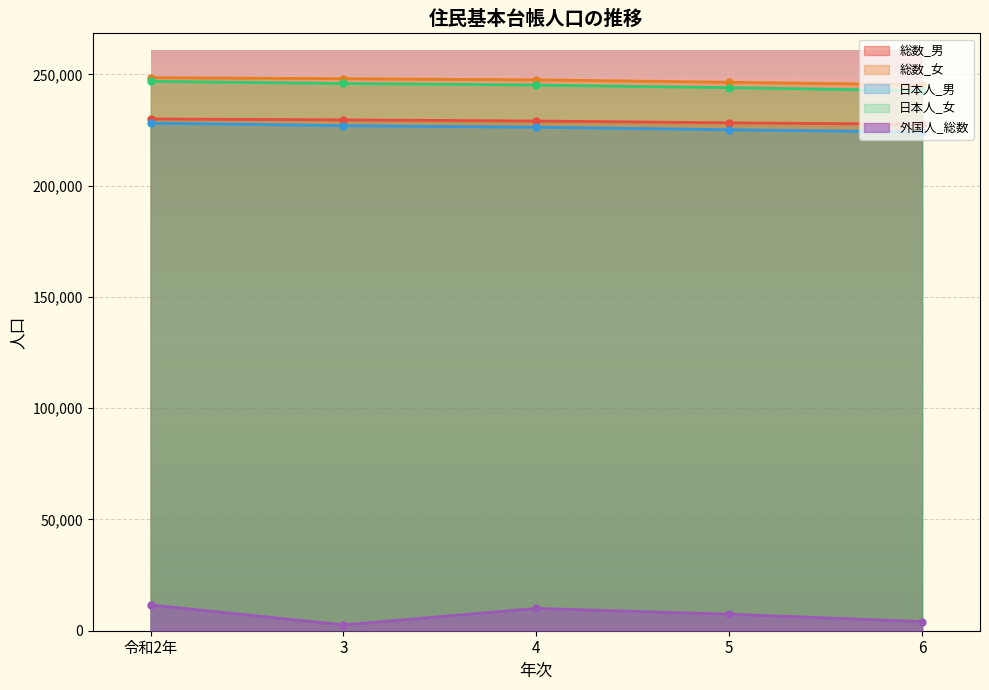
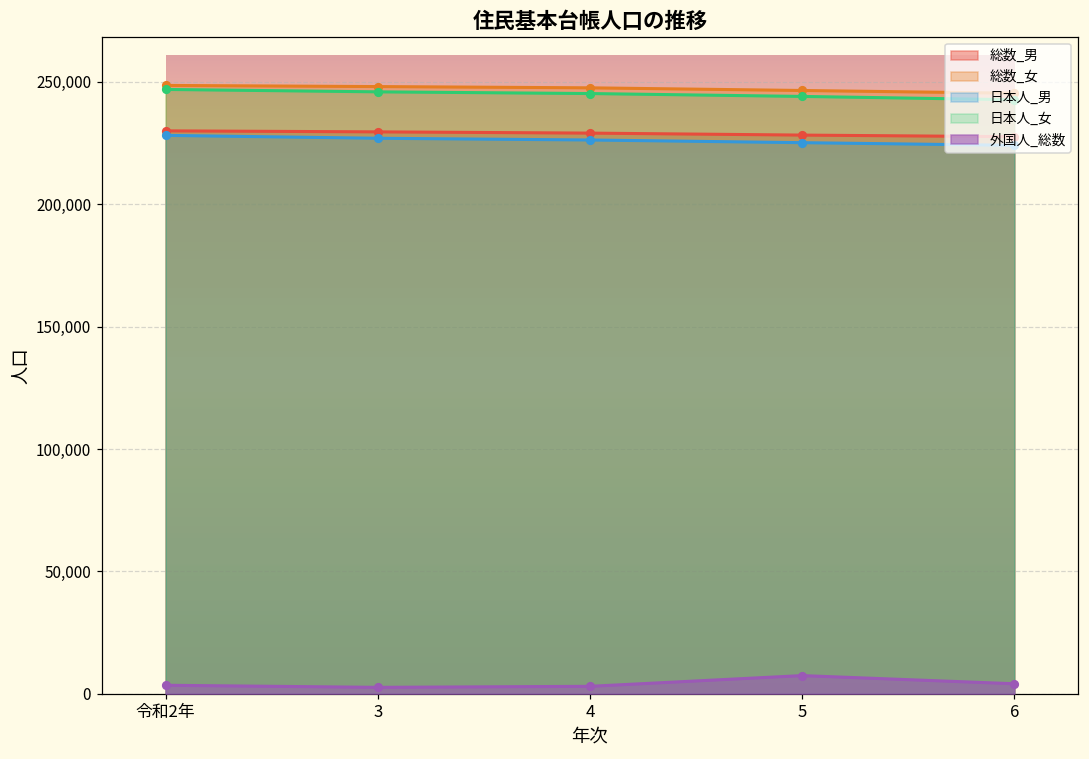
外国人_総数, 令和2年: 12,000 -> 3,000
外国人_総数, 4: 10,000 -> 3,000
